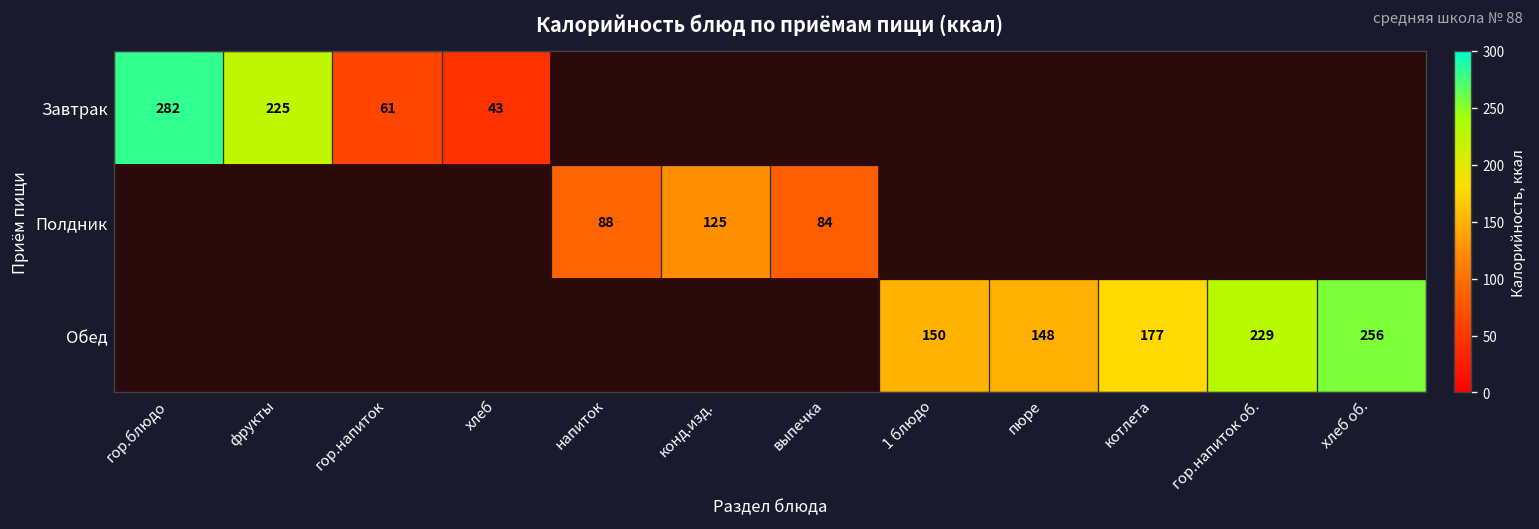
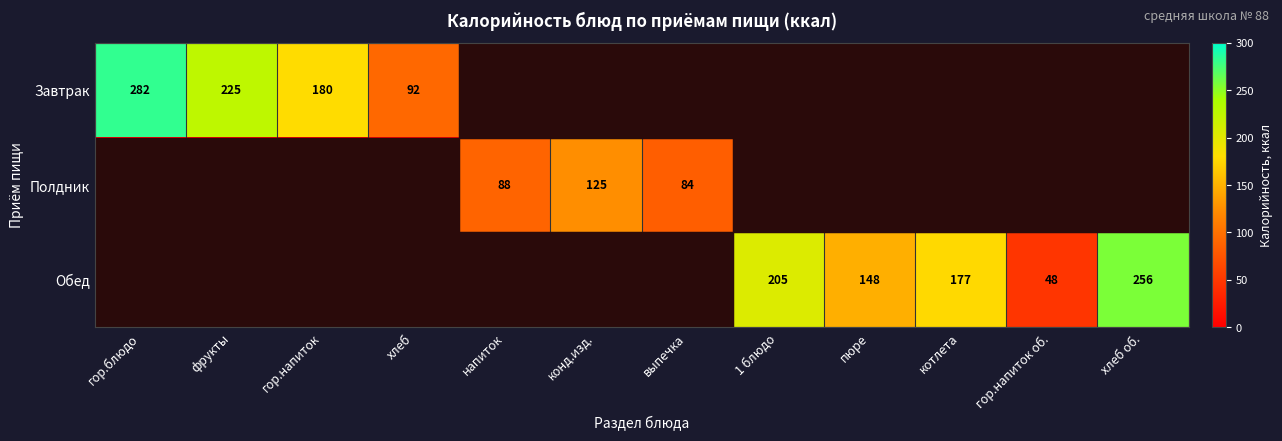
Завтрак, гор.напиток: 61 -> 180
Завтрак, хлеб: 43 -> 92
Обед, 1 блюдо: 150 -> 205
Обед, гор.напиток об.: 229 -> 48
